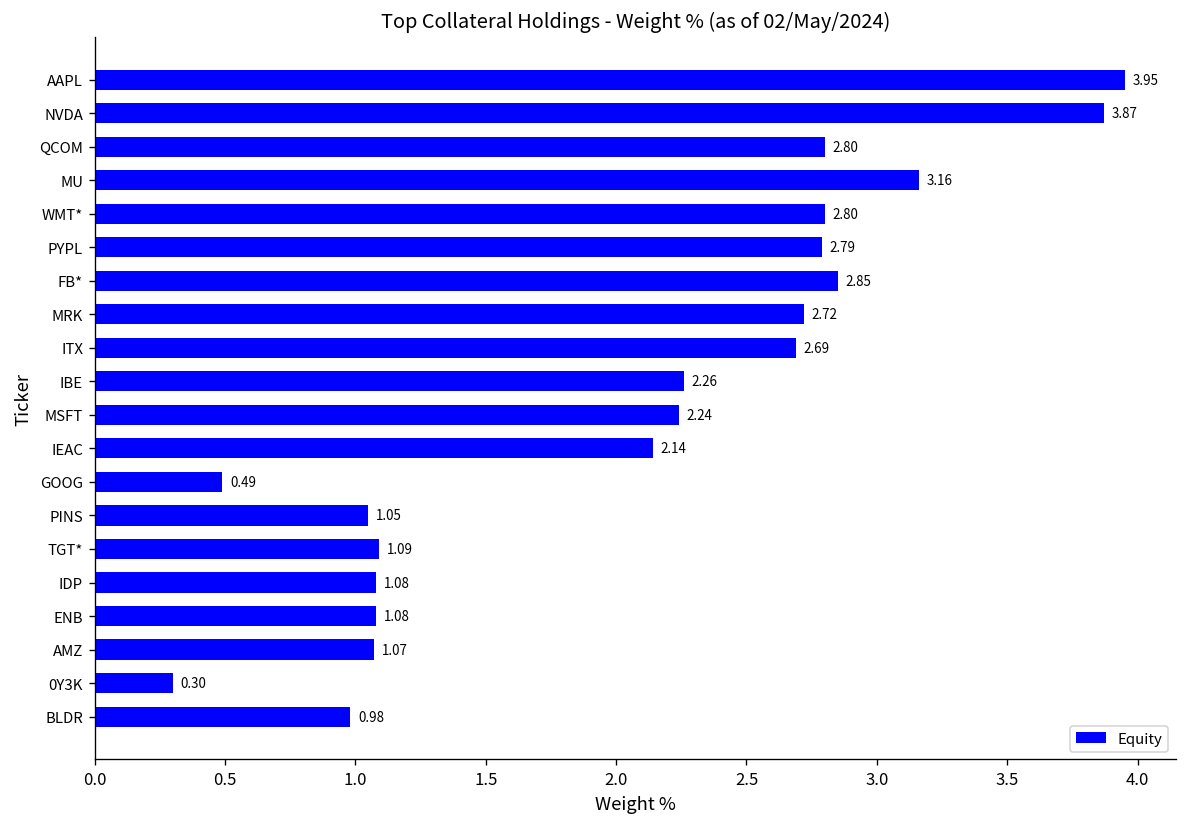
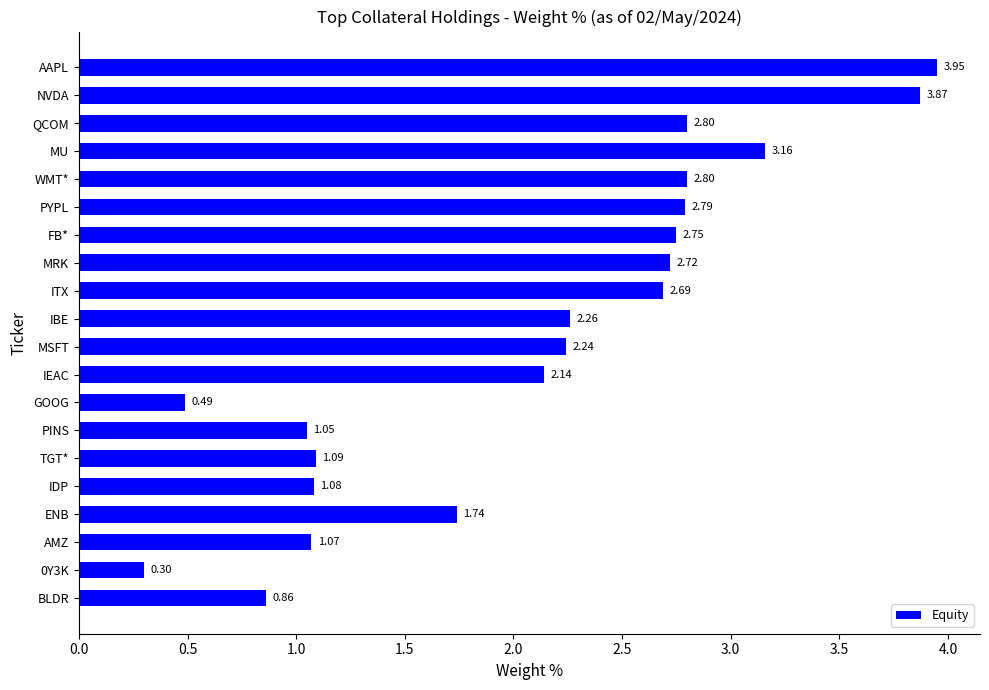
FB*: 2.85 -> 2.75
ENB: 1.08 -> 1.74
BLDR: 0.98 -> 0.86
